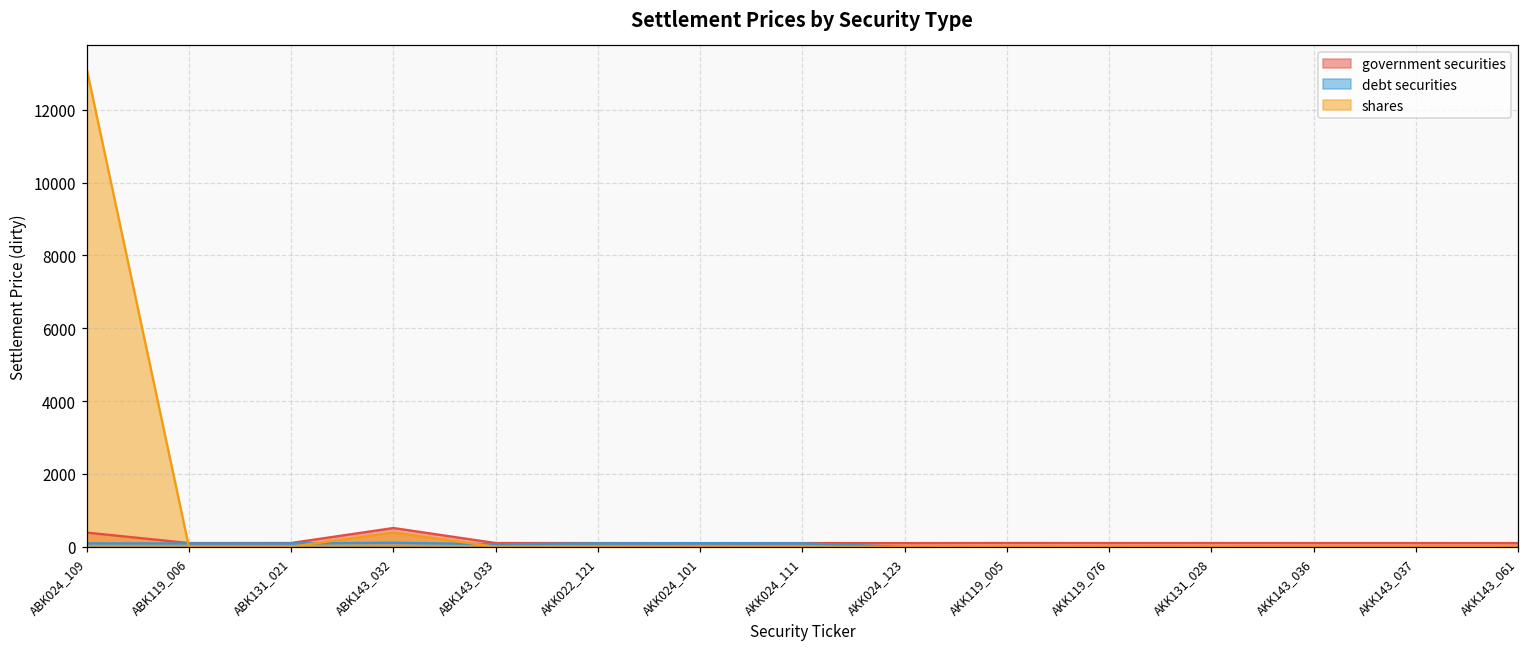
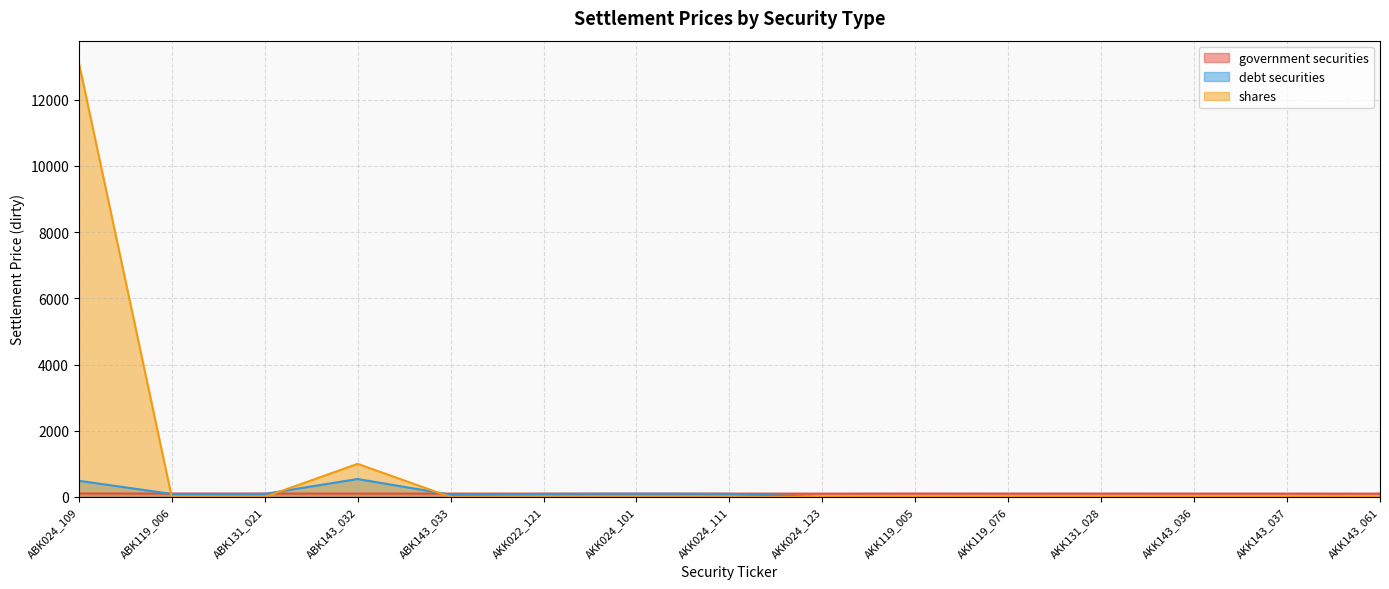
government securities, ABK024_109: 400 -> 100
debt securities, ABK024_109: 100 -> 500
government securities, ABK143_032: 500 -> 100
debt securities, ABK143_032: 100 -> 500
shares, ABK143_032: 400 -> 1000
